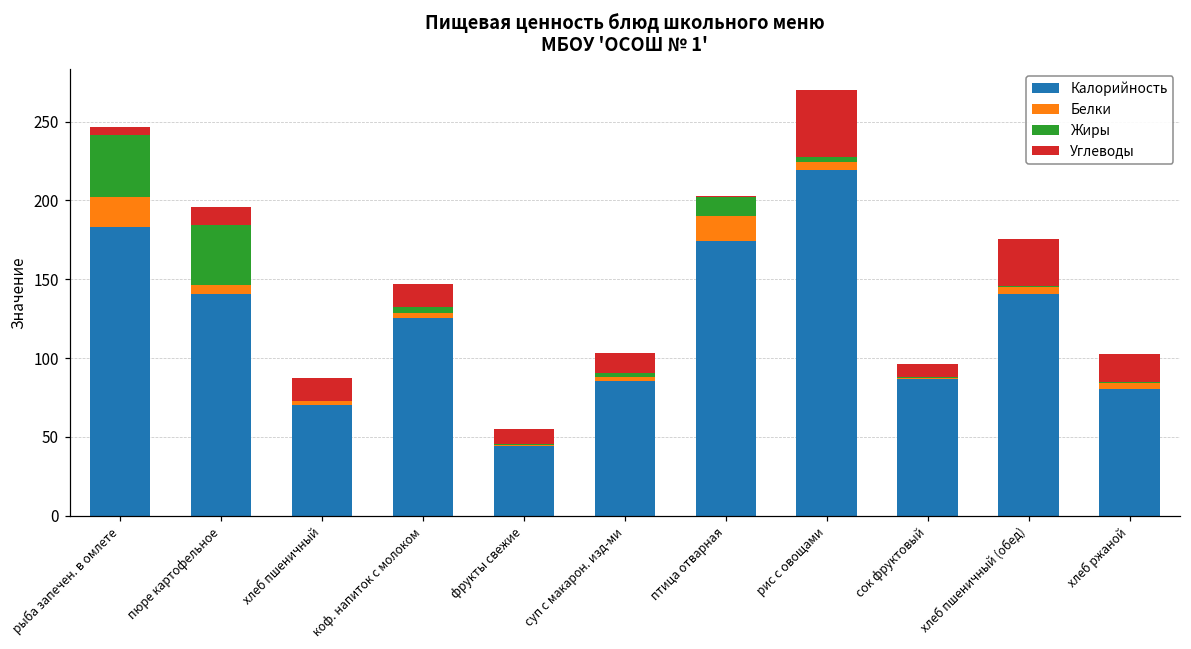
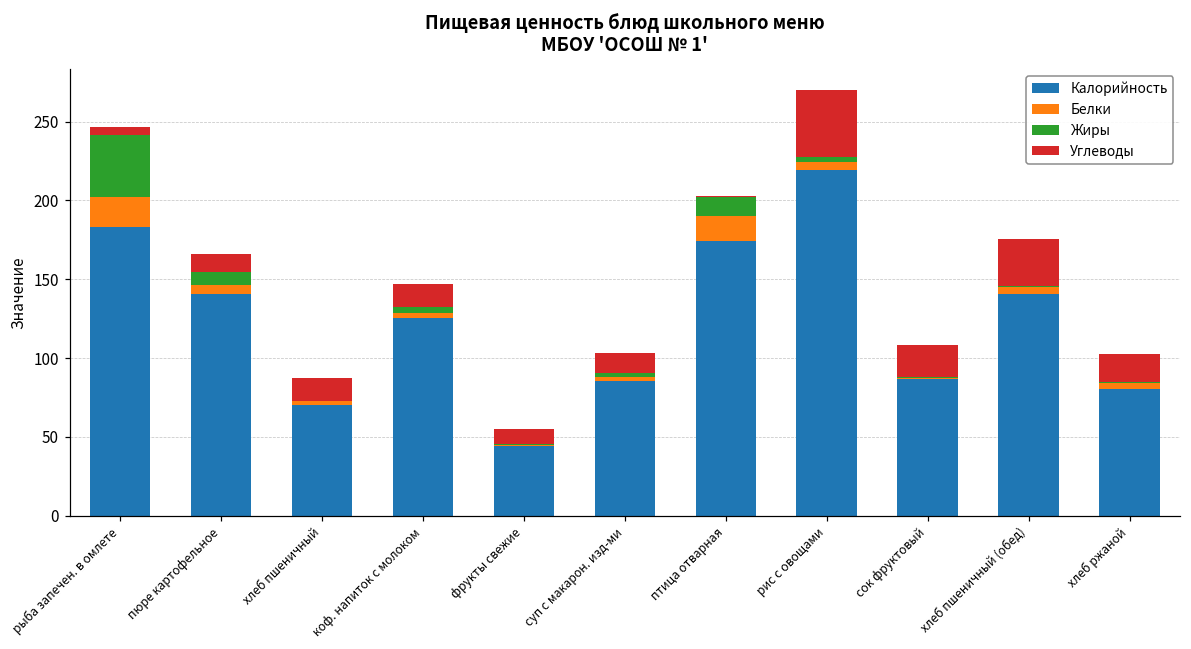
Жиры, пюре картофельное: 38 -> 8
Углеводы, сок фруктовый: 9 -> 20
